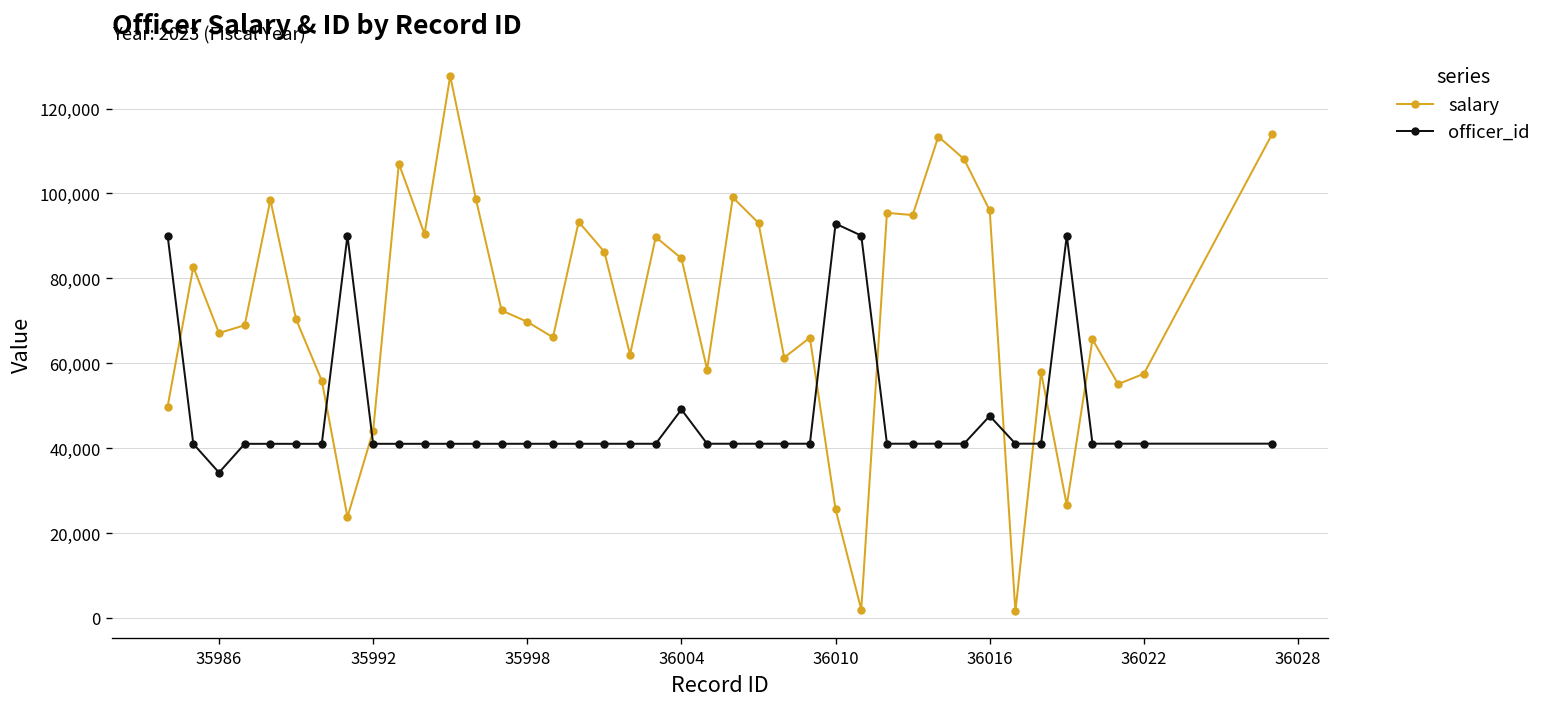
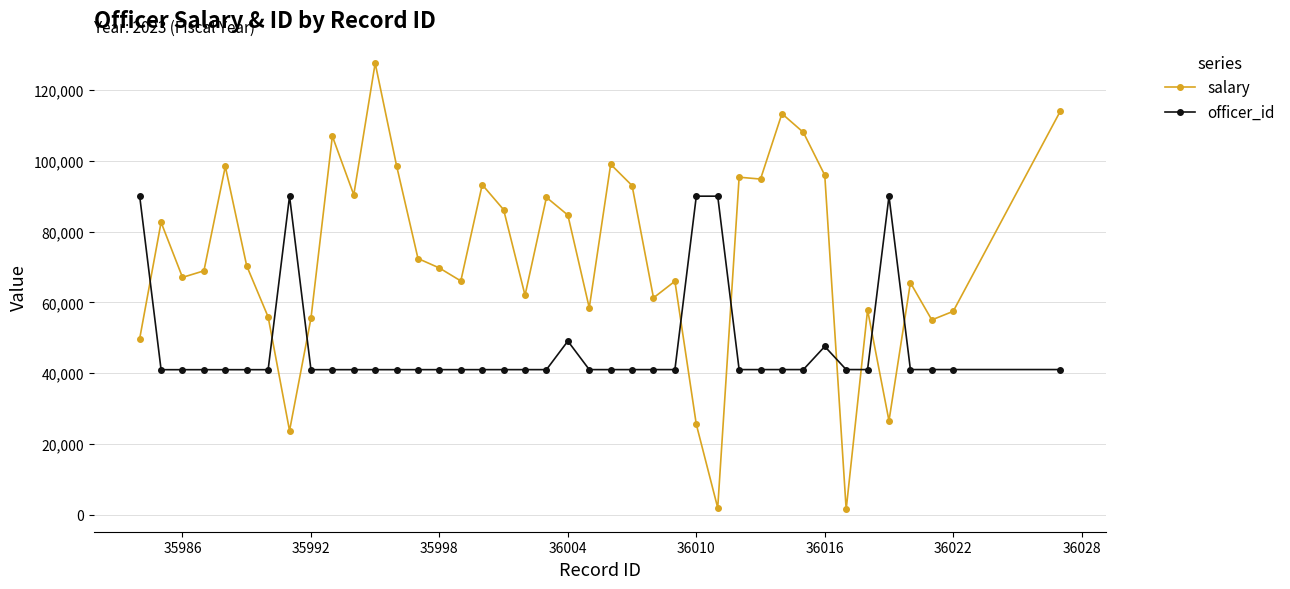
officer_id, 35986: 34,000 -> 41,000
salary, 35992: 44,000 -> 56,000
officer_id, 36010: 93,000 -> 90,000
